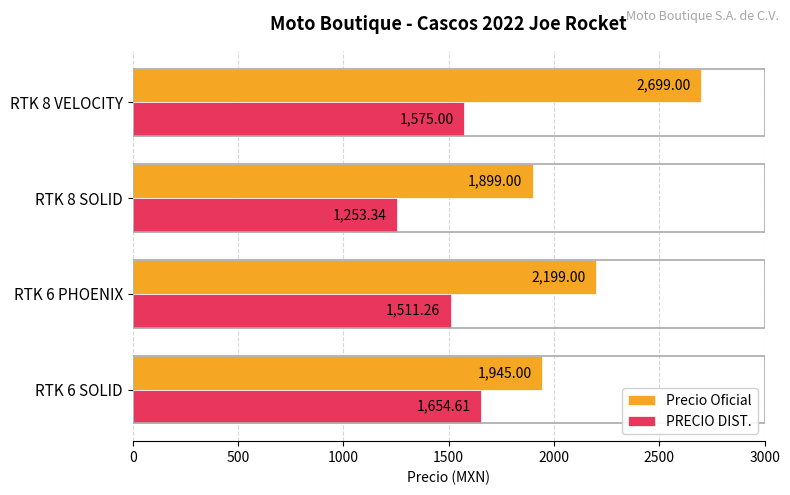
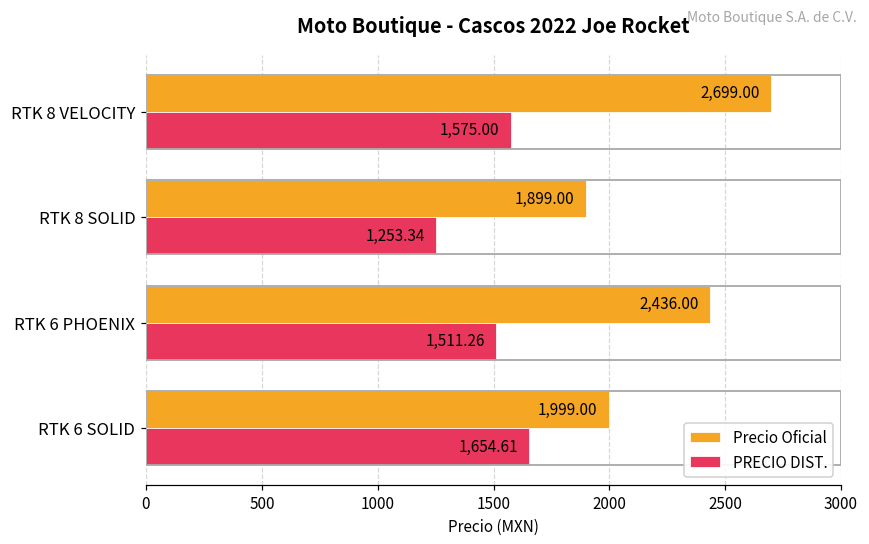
Precio Oficial, RTK 6 PHOENIX: 2,199.00 -> 2,436.00
Precio Oficial, RTK 6 SOLID: 1,945.00 -> 1,999.00
